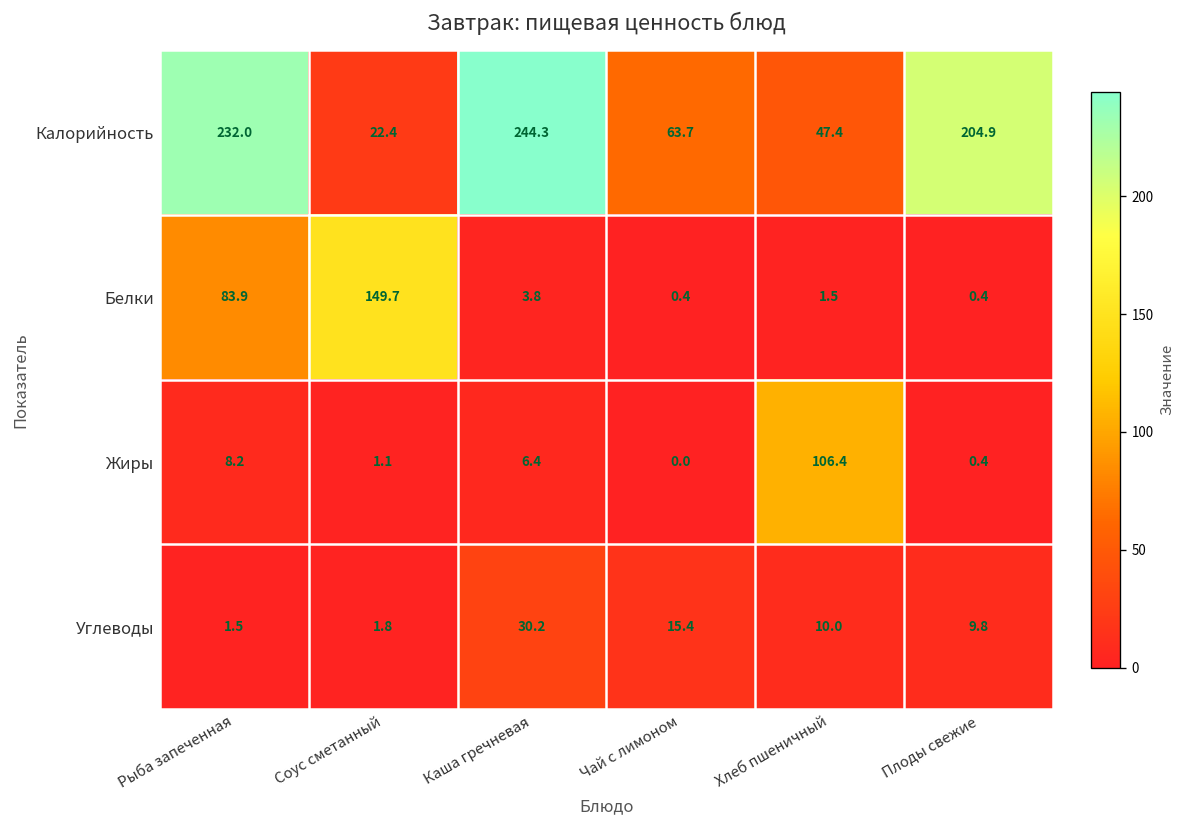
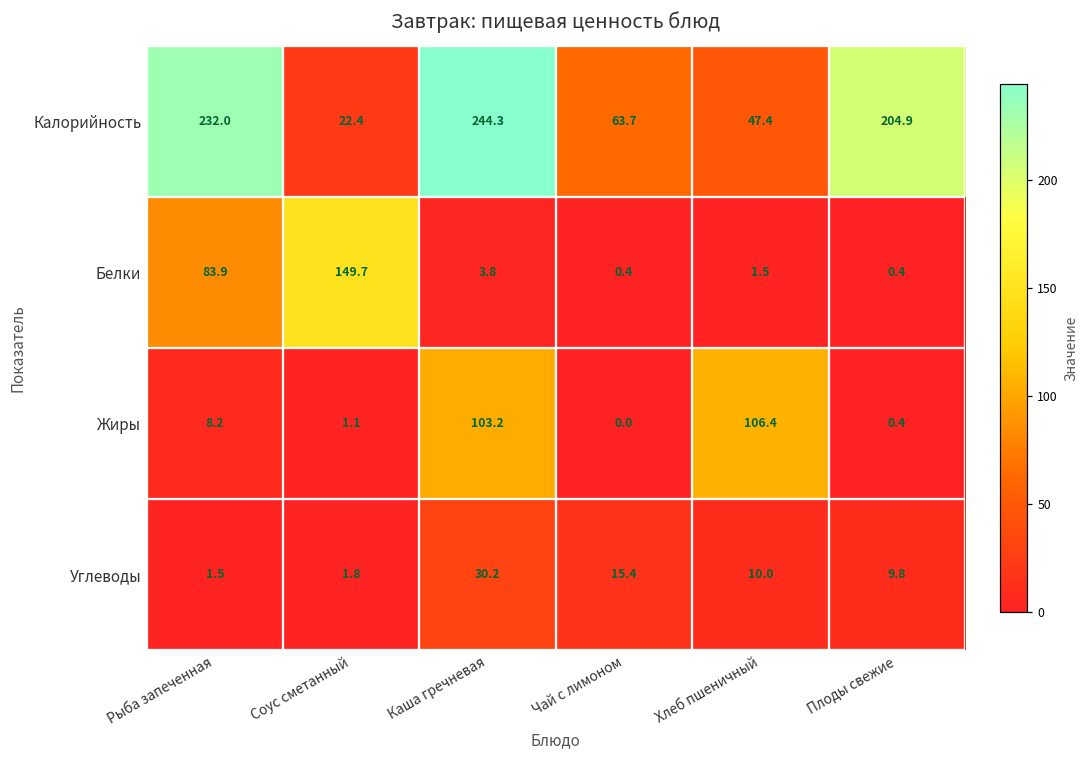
Жиры, Каша гречневая: 6.4 -> 103.2
